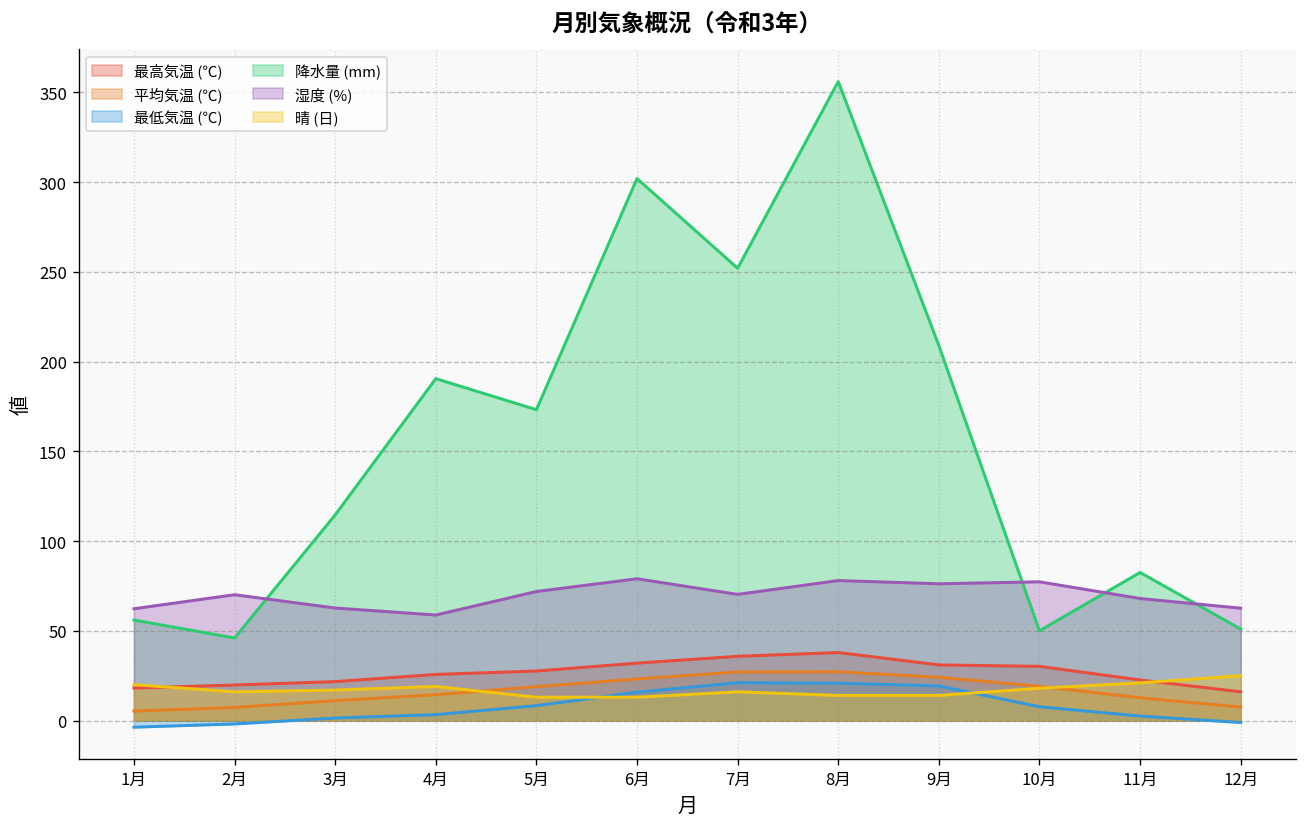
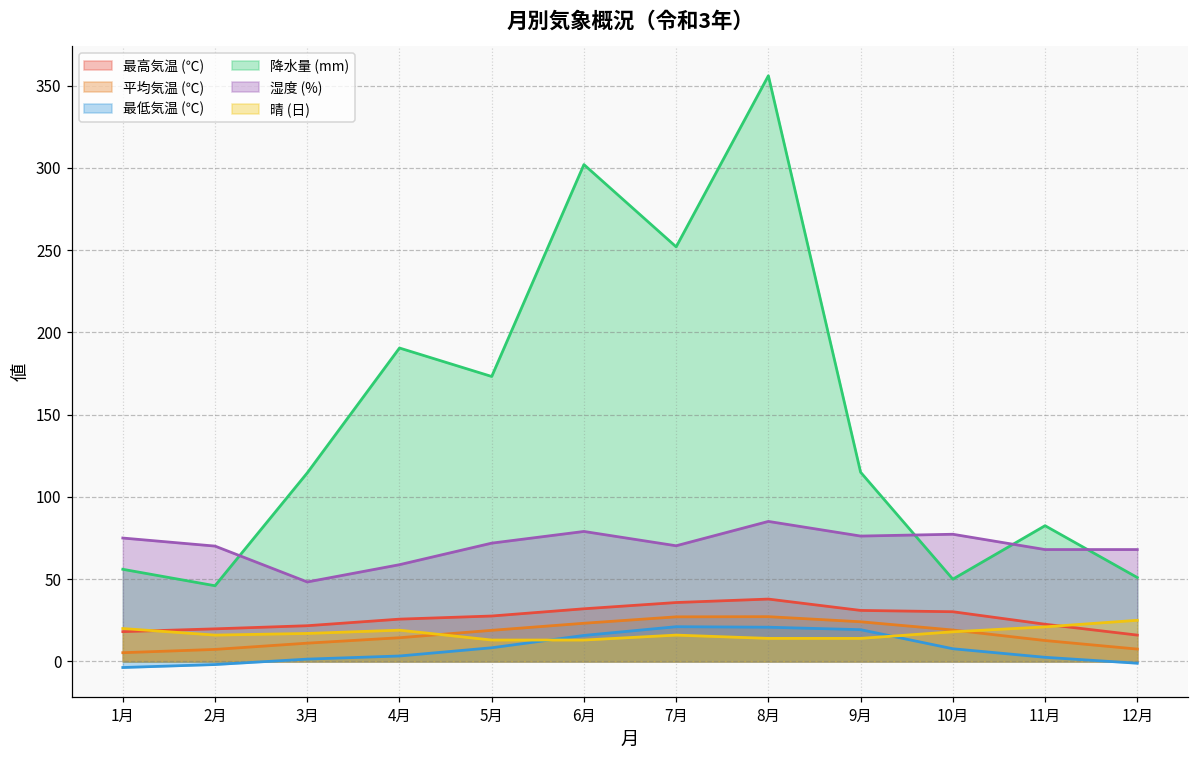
湿度 (%), 1月: 62 -> 75
湿度 (%), 3月: 63 -> 48
湿度 (%), 8月: 78 -> 85
降水量 (mm), 9月: 209 -> 115
湿度 (%), 12月: 63 -> 68
